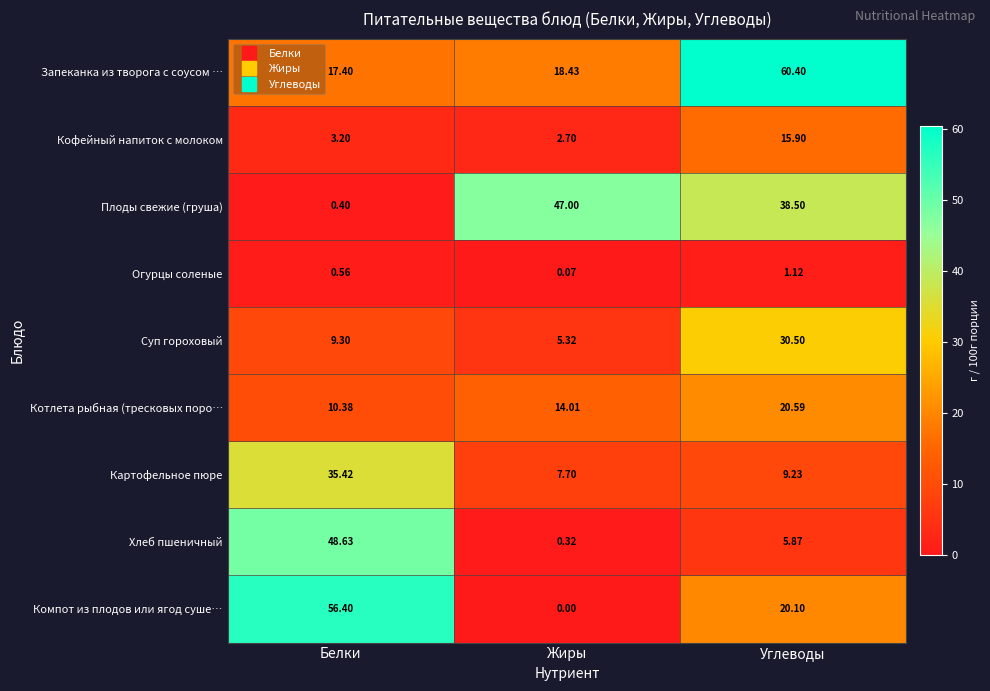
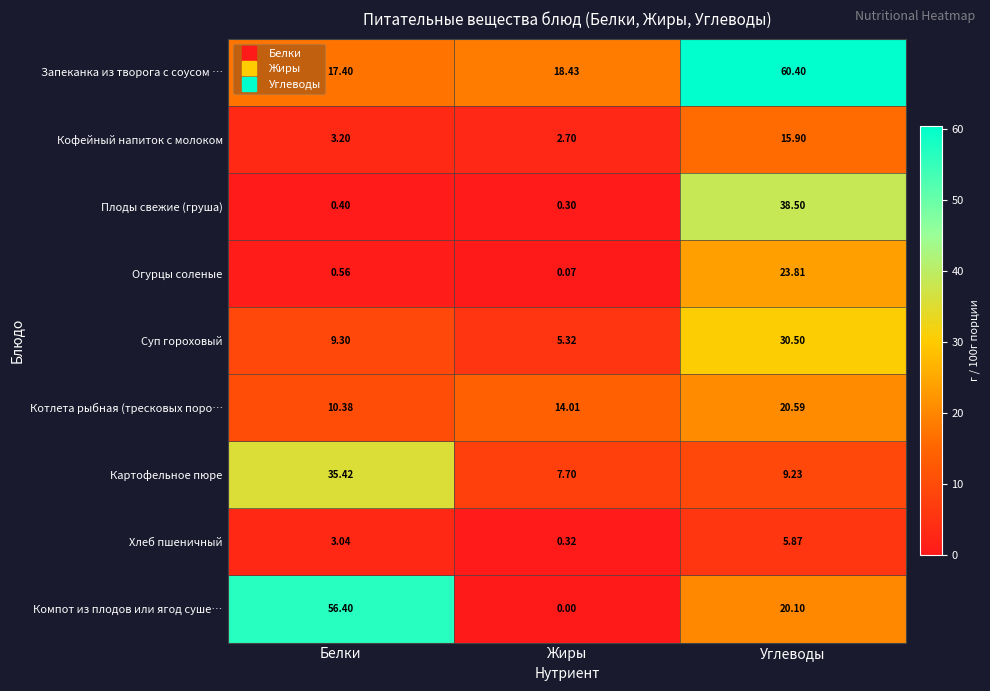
Плоды свежие (груша), Жиры: 47.00 -> 0.30
Огурцы соленые, Углеводы: 1.12 -> 23.81
Хлеб пшеничный, Белки: 48.63 -> 3.04
